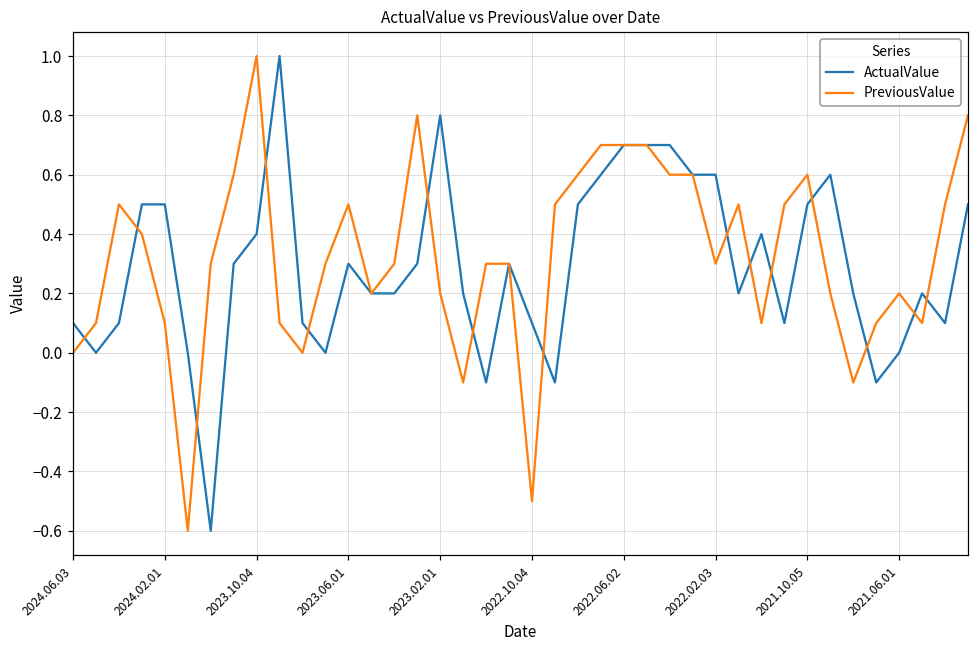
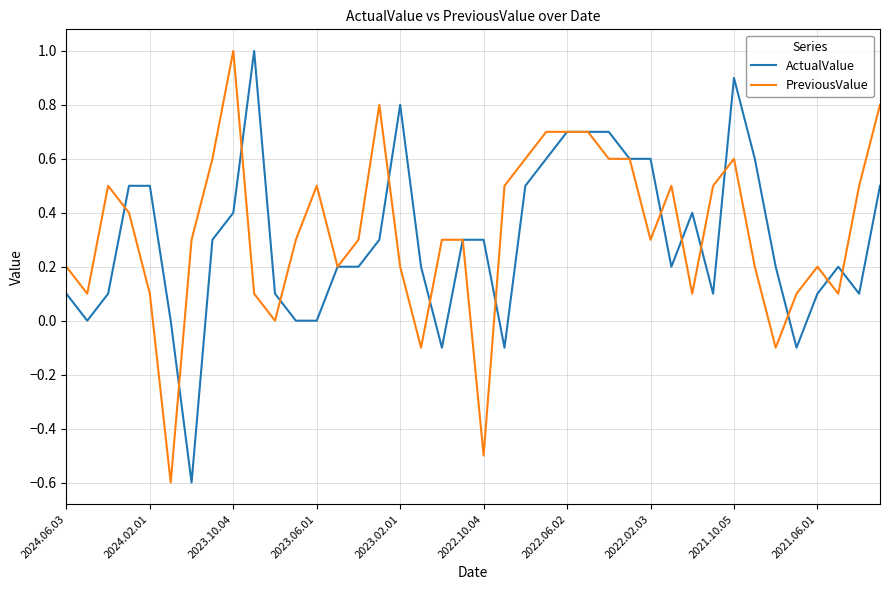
PreviousValue, 2024.06.03: 0.0 -> 0.2
ActualValue, 2023.06.01: 0.3 -> 0.0
ActualValue, 2022.10.04: 0.1 -> 0.3
ActualValue, 2021.10.05: 0.5 -> 0.9
ActualValue, 2021.06.01: 0.0 -> 0.1
